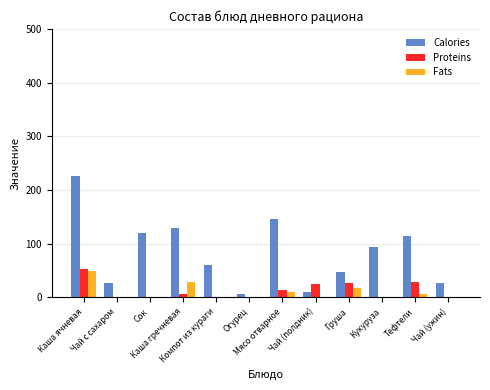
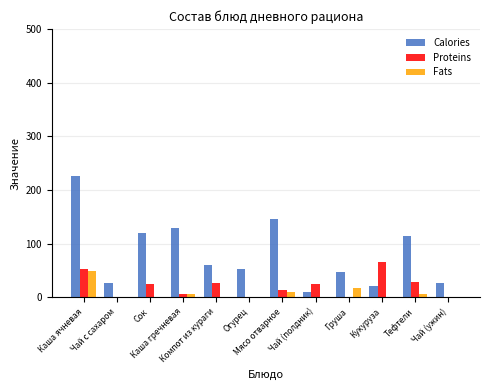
Proteins, Сок: 0 -> 20
Fats, Каша гречневая: 30 -> 10
Proteins, Компот из кураги: 0 -> 30
Calories, Огурец: 10 -> 50
Proteins, Груша: 30 -> 0
Calories, Кукуруза: 90 -> 20
Proteins, Кукуруза: 0 -> 70
